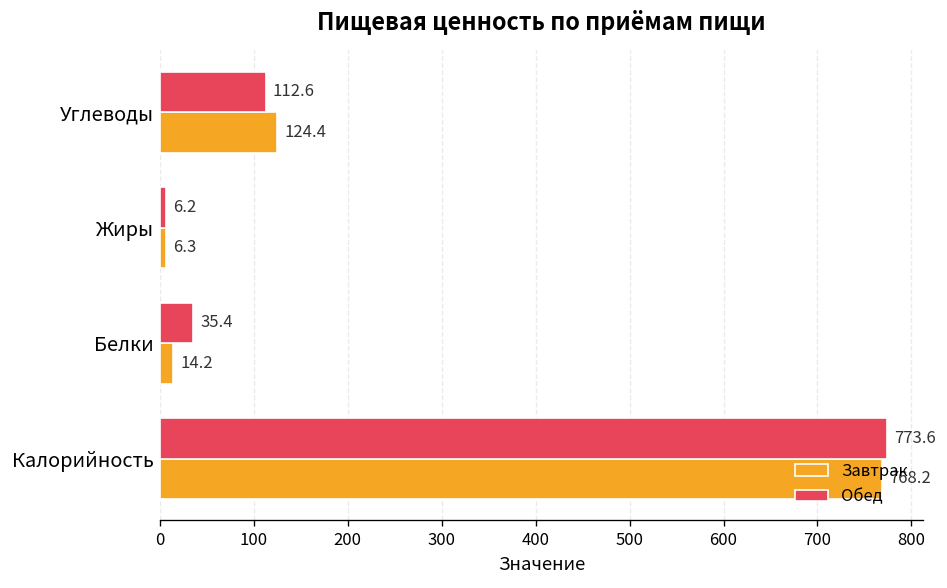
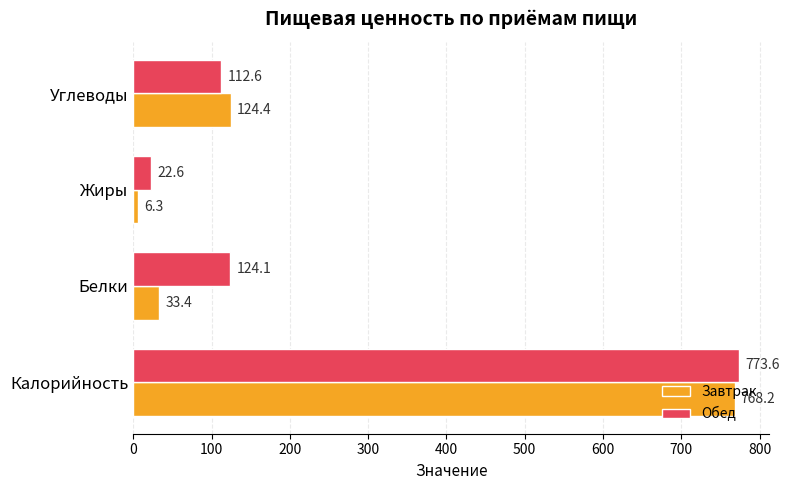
Обед, Жиры: 6.2 -> 22.6
Обед, Белки: 35.4 -> 124.1
Завтрак, Белки: 14.2 -> 33.4
